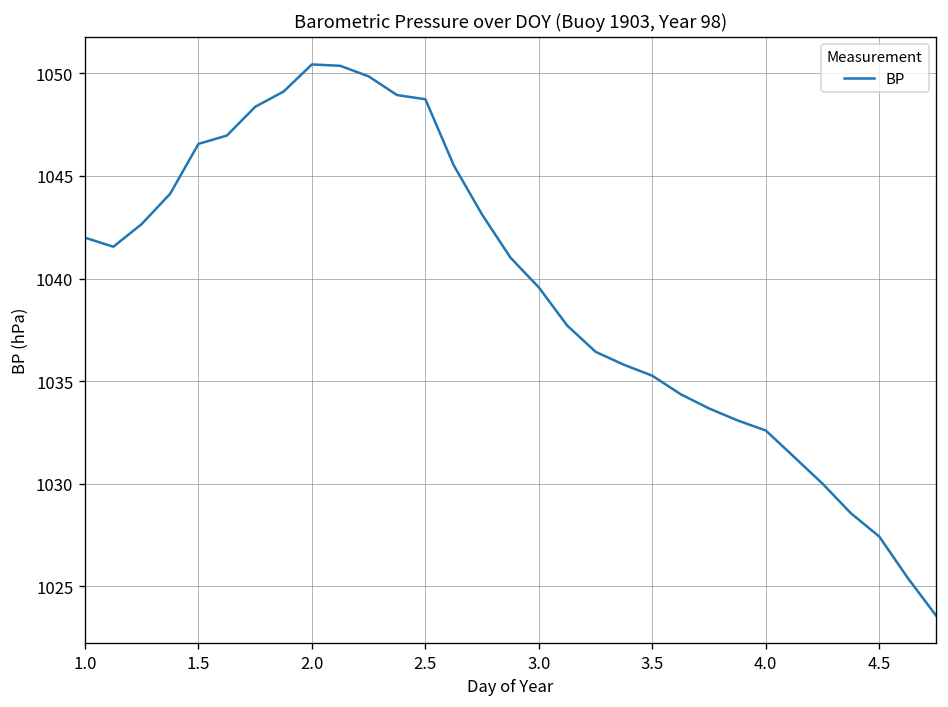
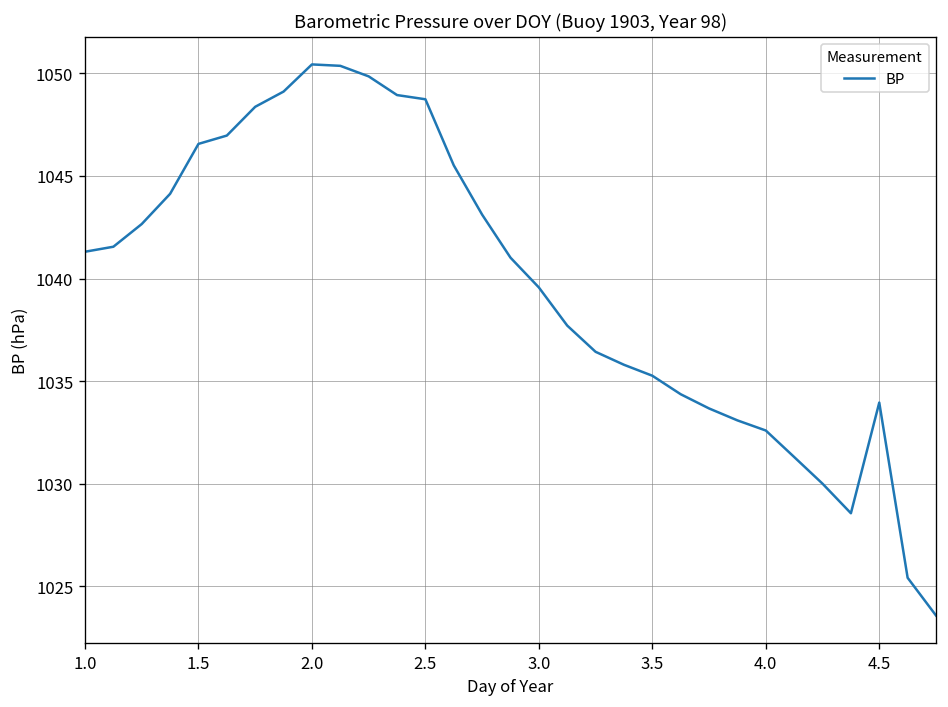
1.0: 1042.0 -> 1041.3
4.5: 1027.4 -> 1034.0
